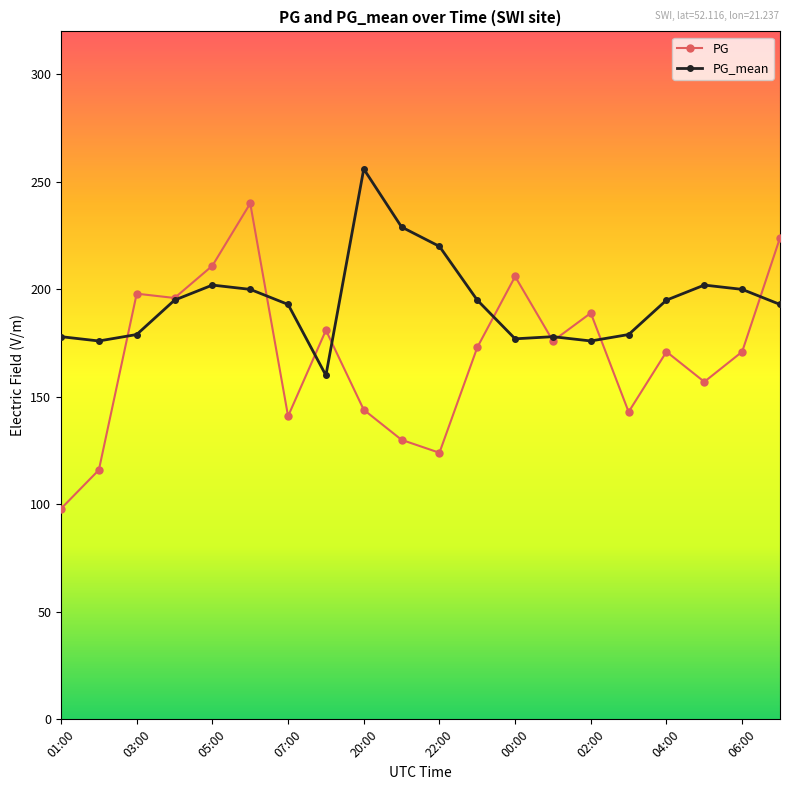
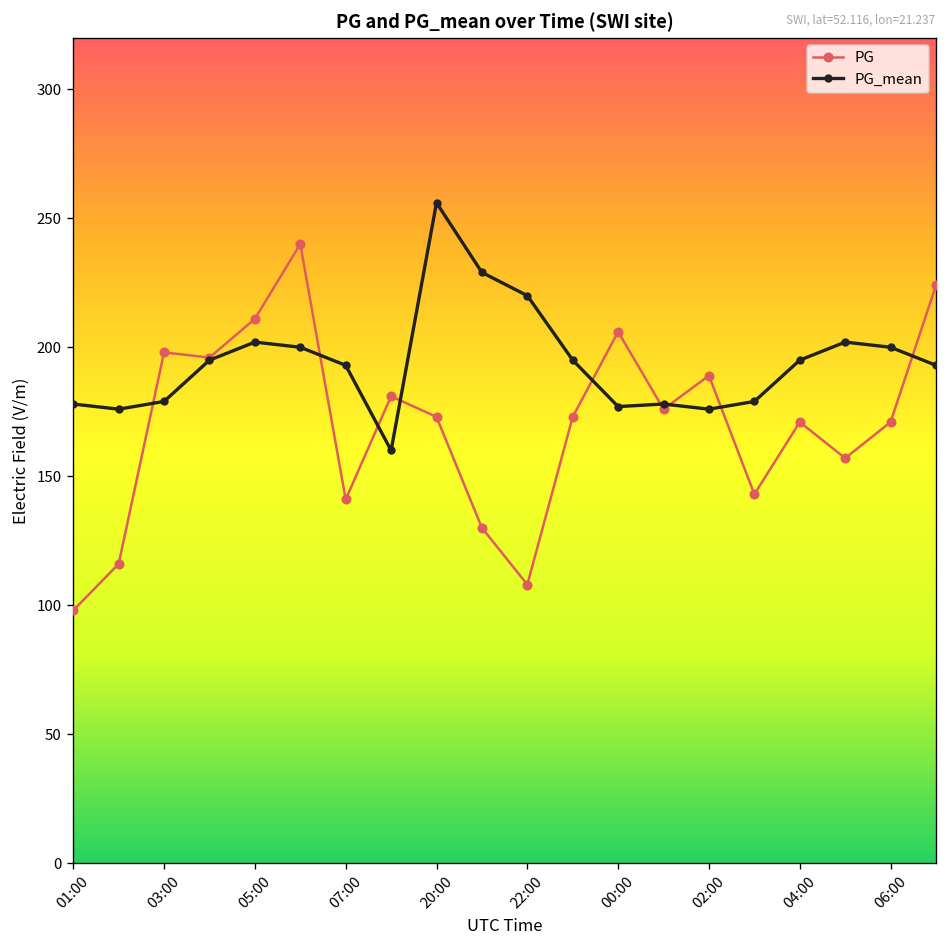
PG, 20:00: 144 -> 173
PG, 22:00: 124 -> 108
